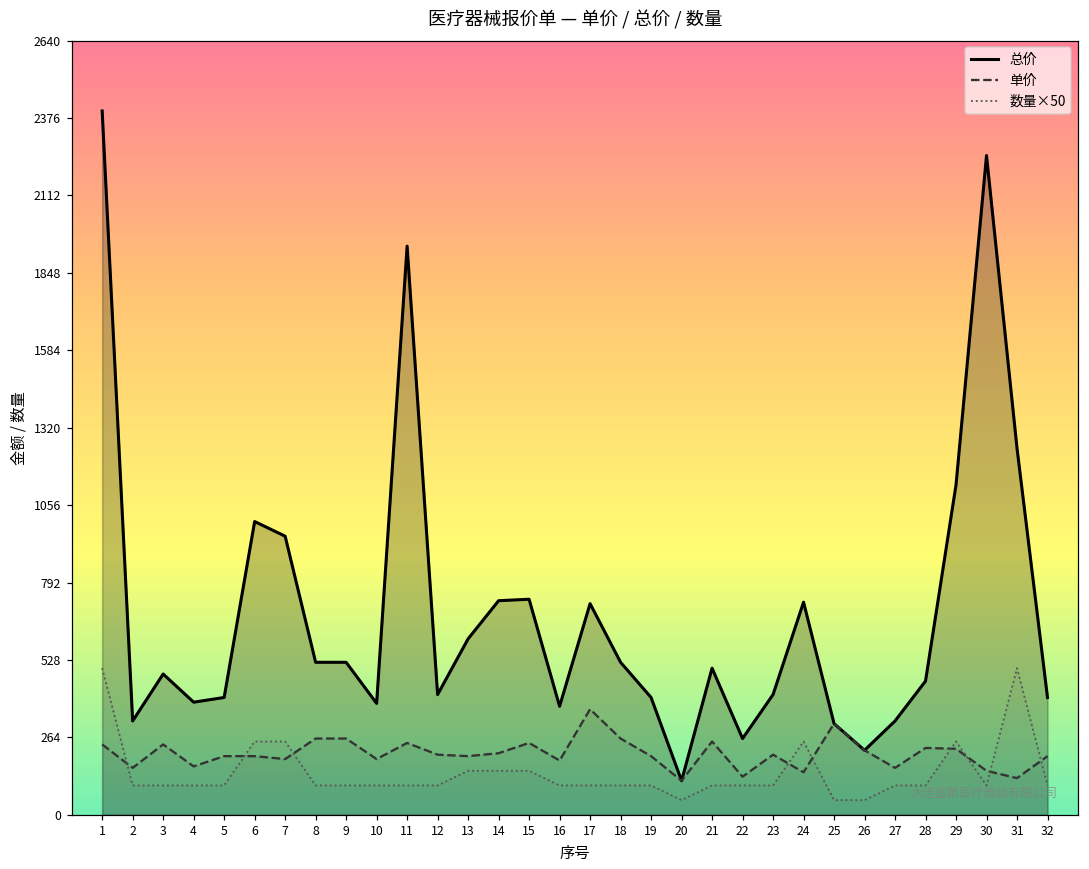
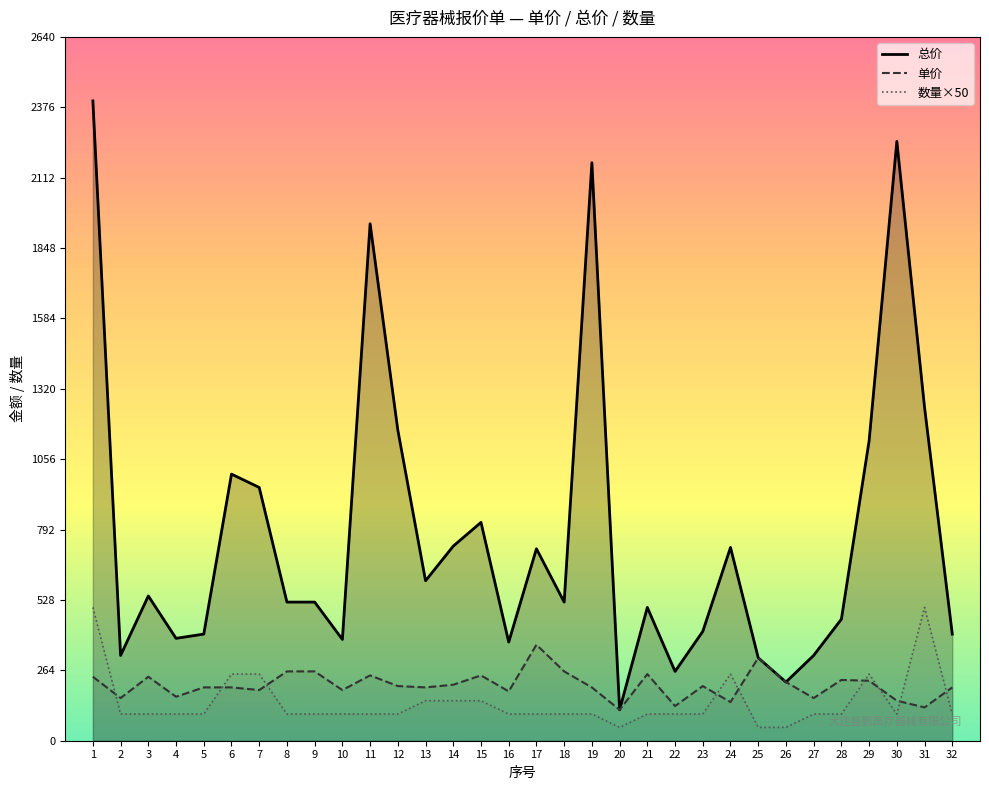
总价, 3: 480 -> 540
总价, 12: 410 -> 1170
总价, 15: 740 -> 820
总价, 19: 400 -> 2170
